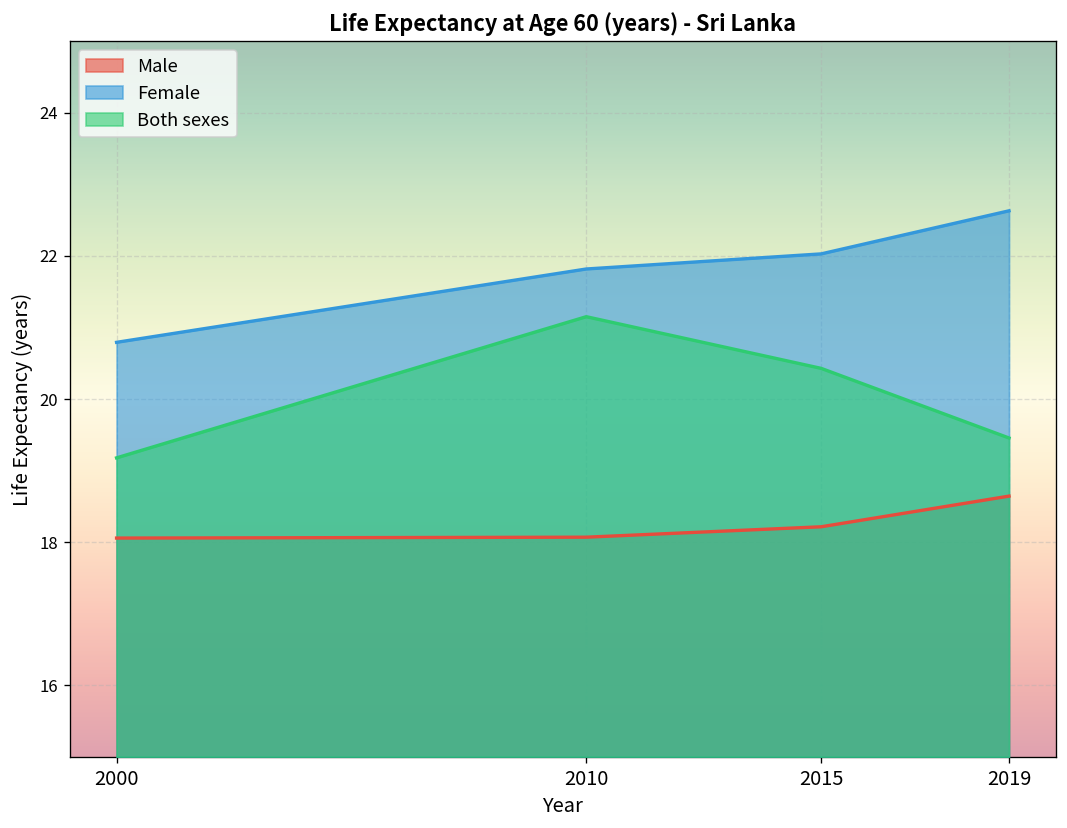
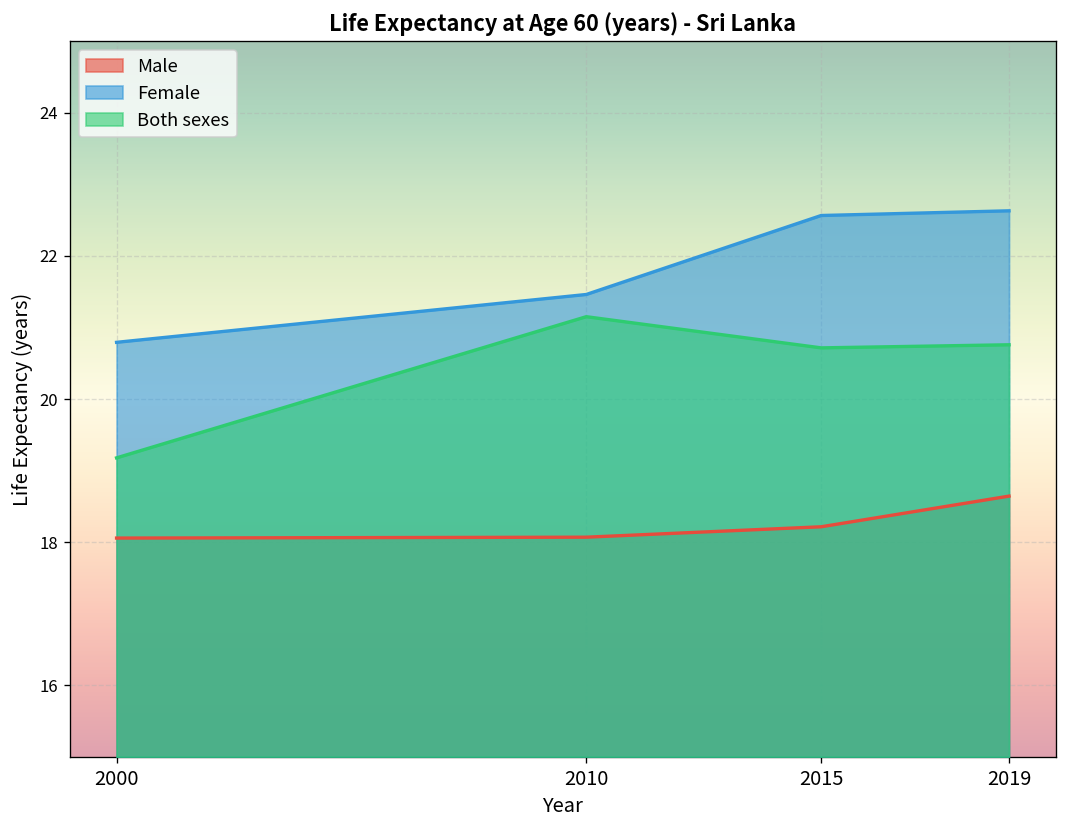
Female, 2010: 21.8 -> 21.5
Female, 2015: 22.0 -> 22.6
Both sexes, 2015: 20.4 -> 20.7
Both sexes, 2019: 19.5 -> 20.8
